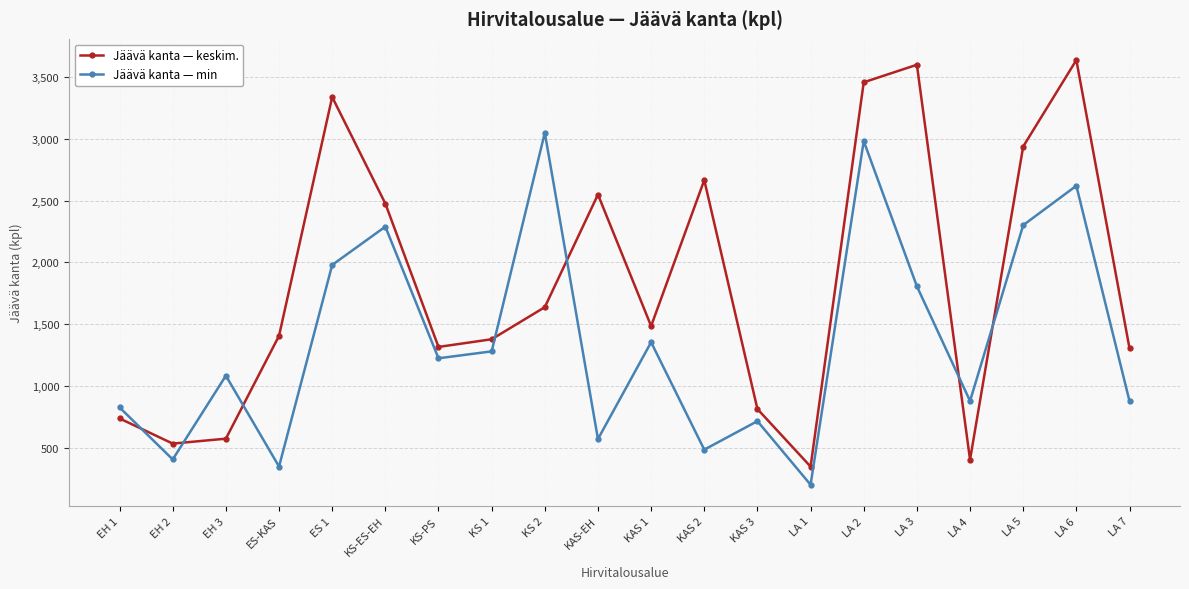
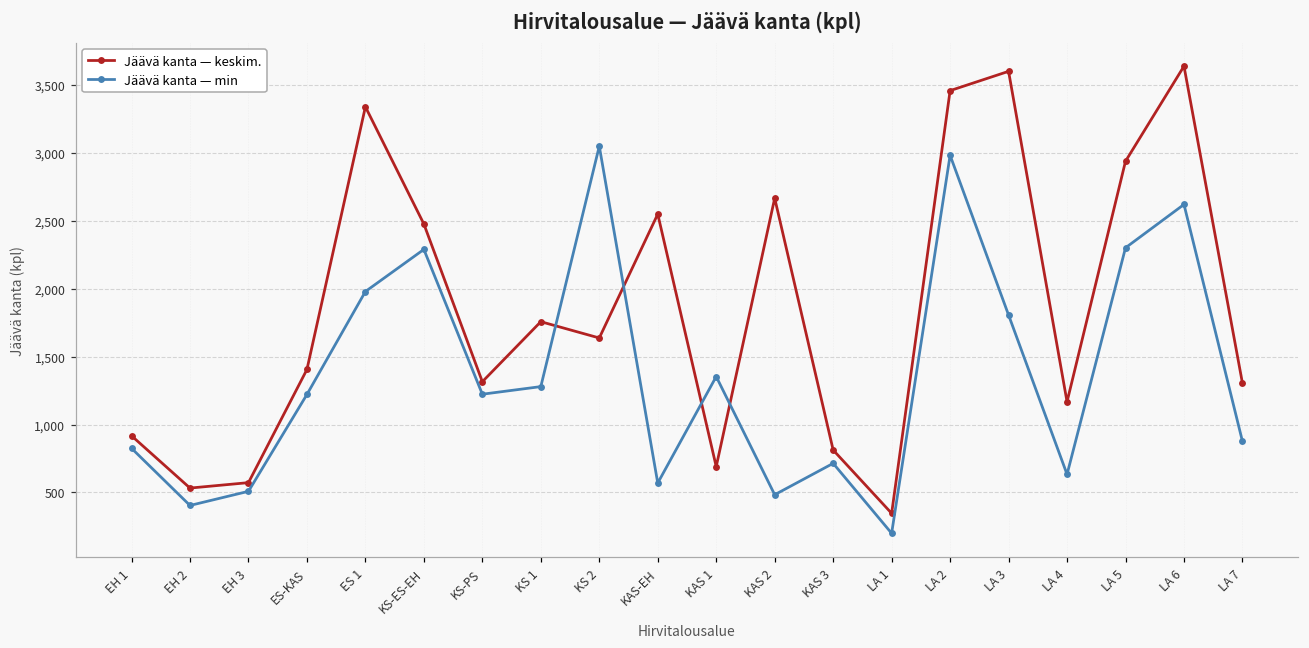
Jäävä kanta — keskim., EH 1: 740 -> 920
Jäävä kanta — min, EH 3: 1,080 -> 510
Jäävä kanta — min, ES-KAS: 350 -> 1,220
Jäävä kanta — keskim., KS 1: 1,380 -> 1,760
Jäävä kanta — keskim., KAS 1: 1,480 -> 690
Jäävä kanta — keskim., LA 4: 400 -> 1,170
Jäävä kanta — min, LA 4: 880 -> 630
